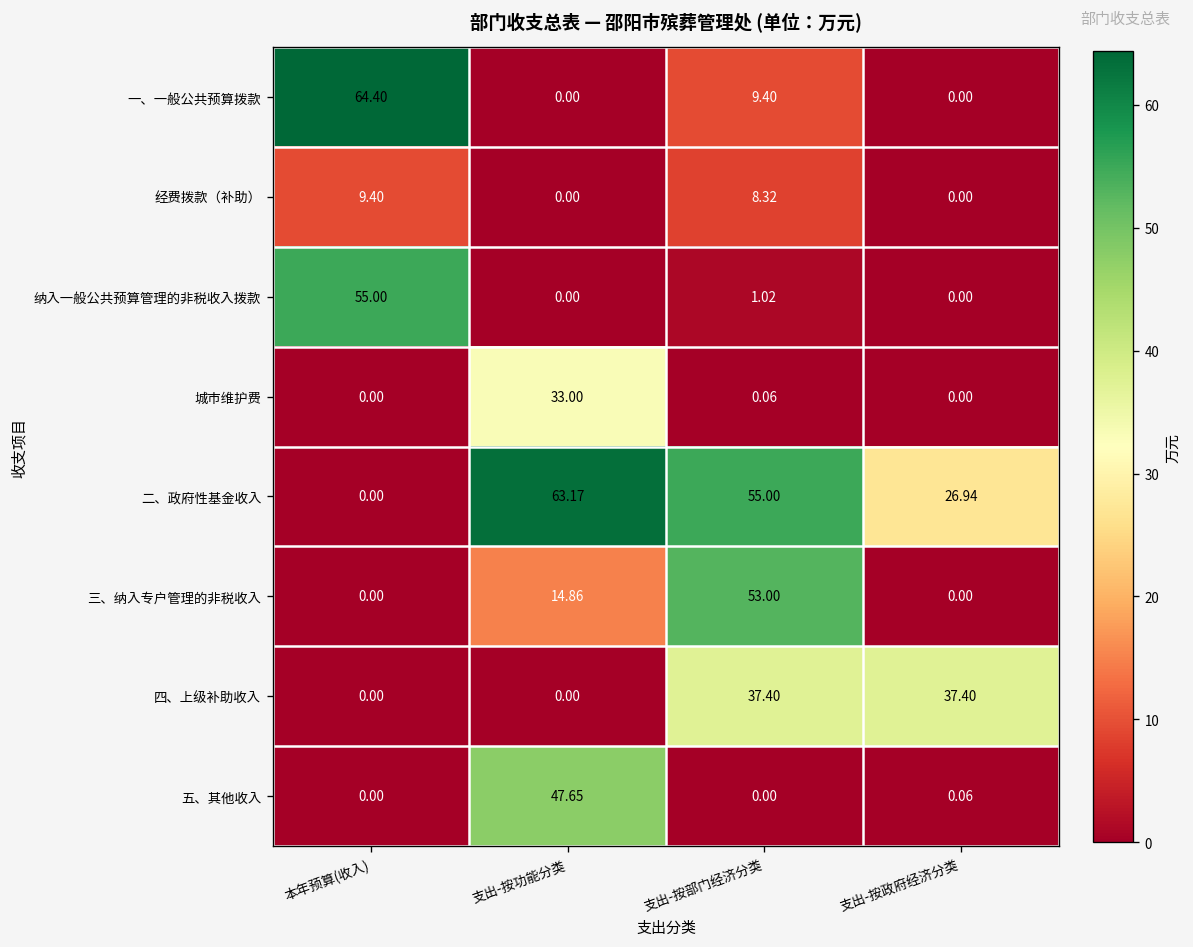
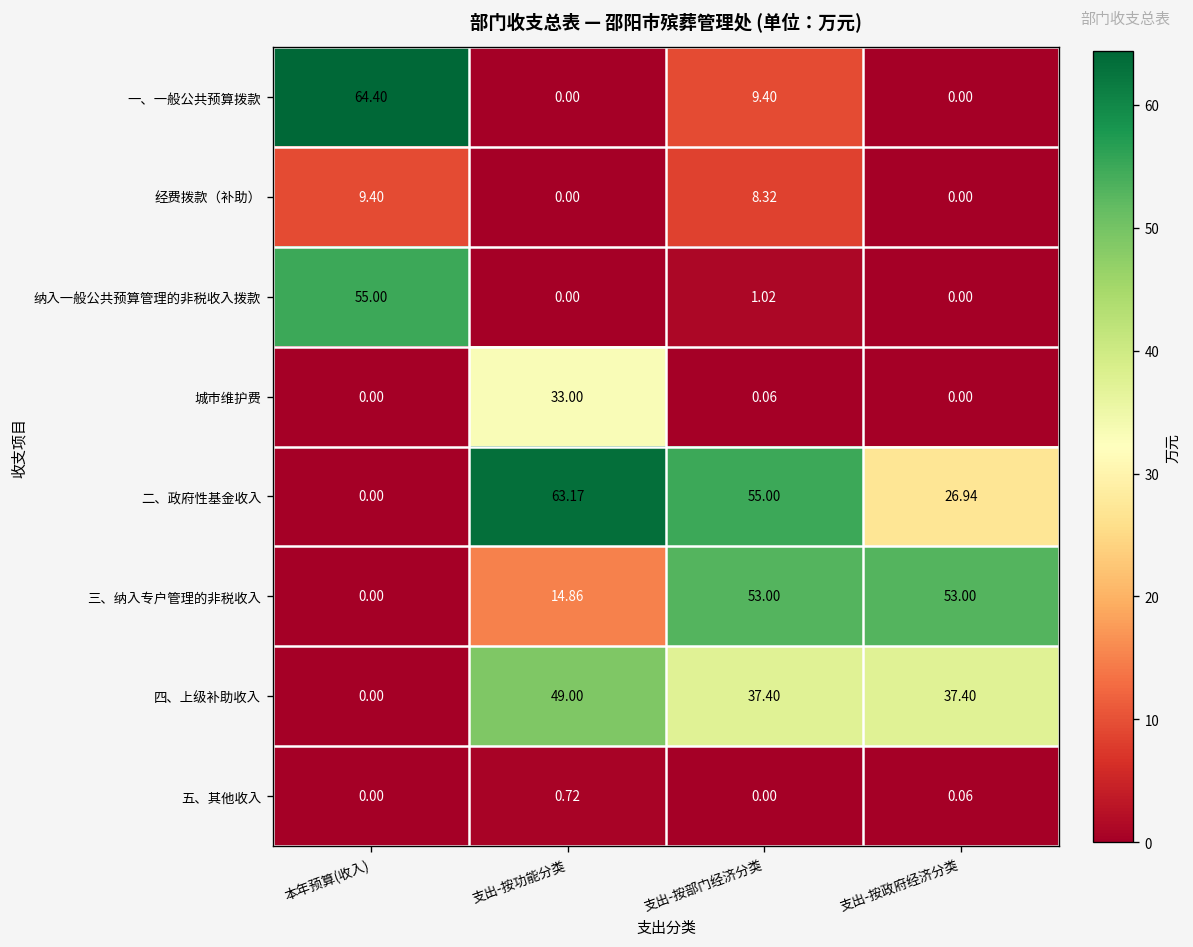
三、纳入专户管理的非税收入, 支出-按政府经济分类: 0.00 -> 53.00
四、上级补助收入, 支出-按功能分类: 0.00 -> 49.00
五、其他收入, 支出-按功能分类: 47.65 -> 0.72
